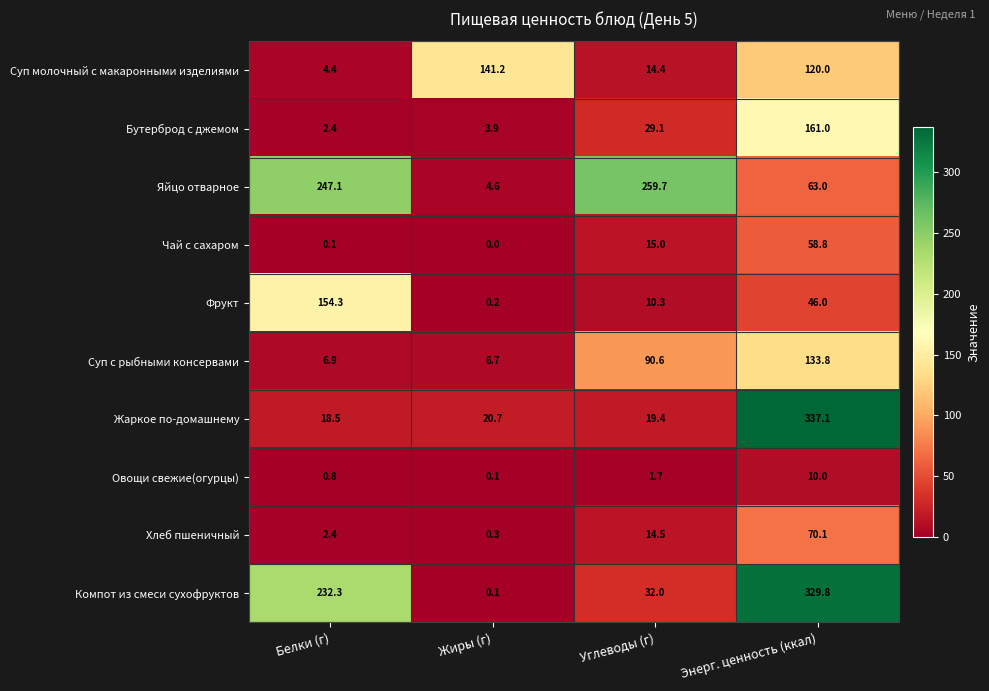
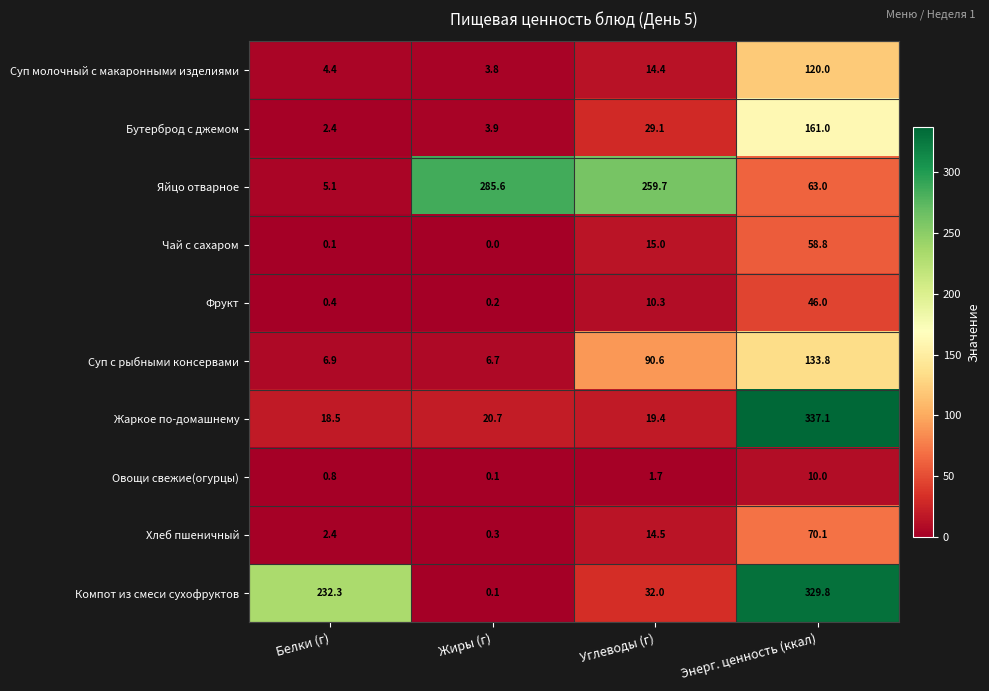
Суп молочный с макаронными изделиями, Жиры (г): 141.2 -> 3.8
Яйцо отварное, Белки (г): 247.1 -> 5.1
Яйцо отварное, Жиры (г): 4.6 -> 285.6
Фрукт, Белки (г): 154.3 -> 0.4
